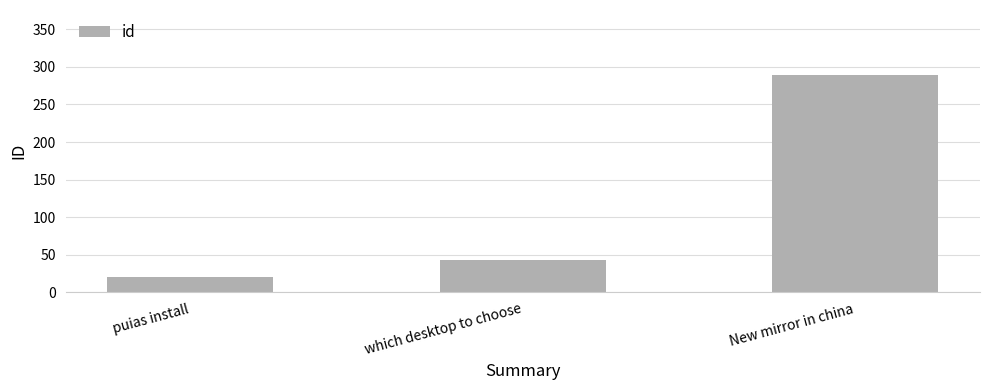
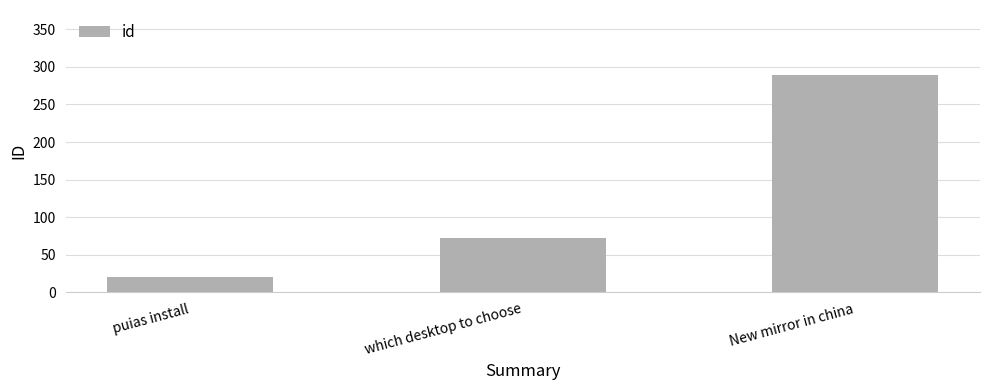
which desktop to choose: 40 -> 70
